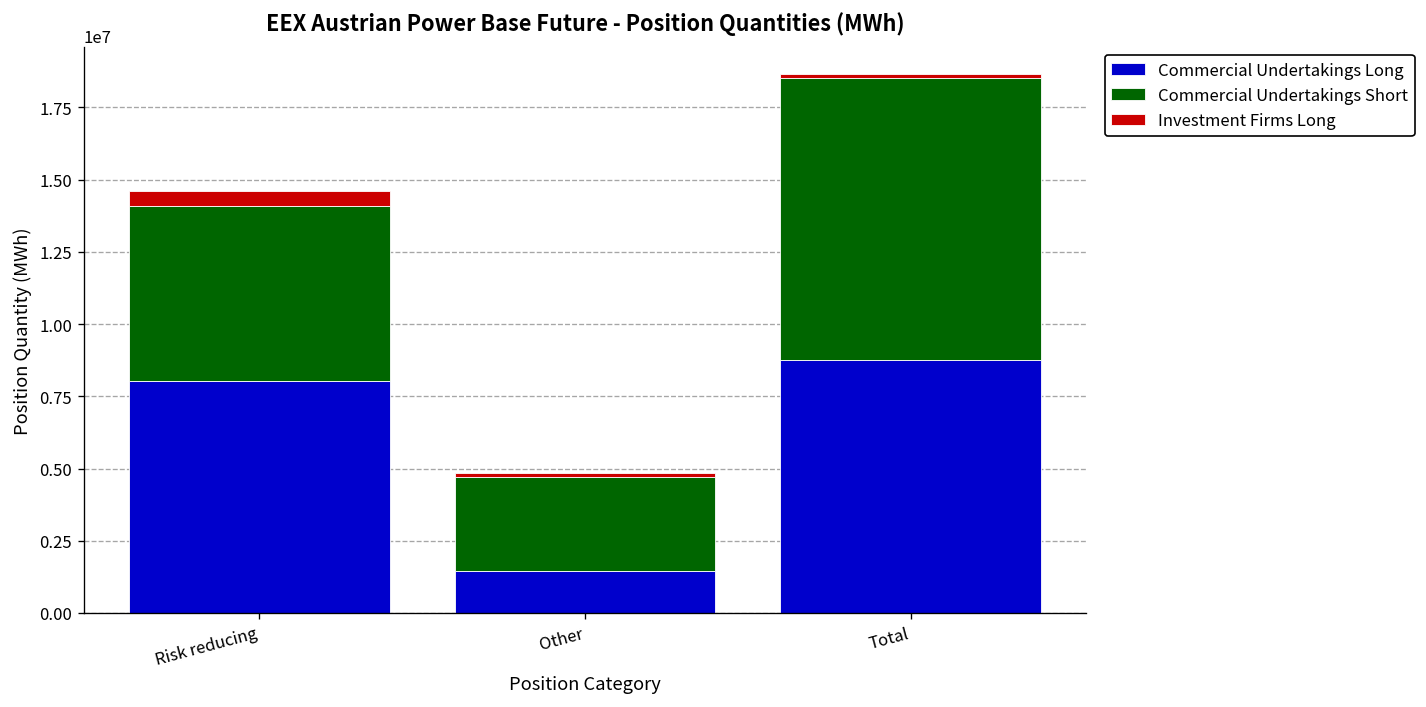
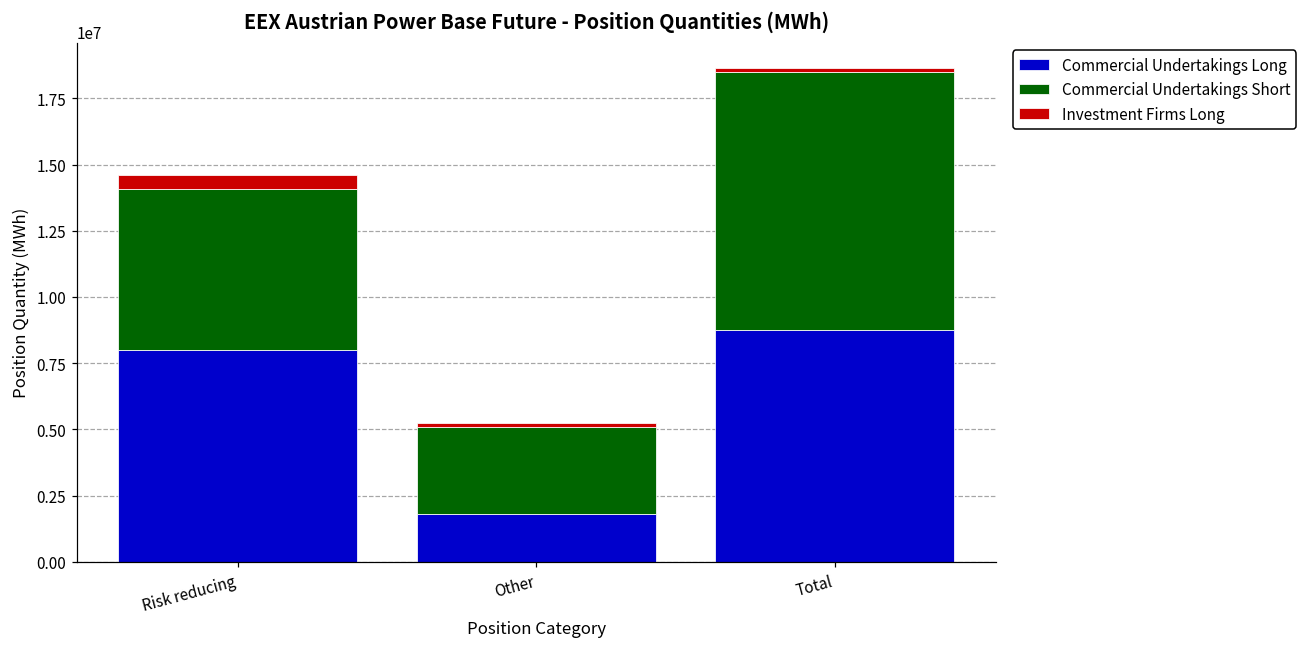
Commercial Undertakings Long, Other: 1400000 -> 1800000
